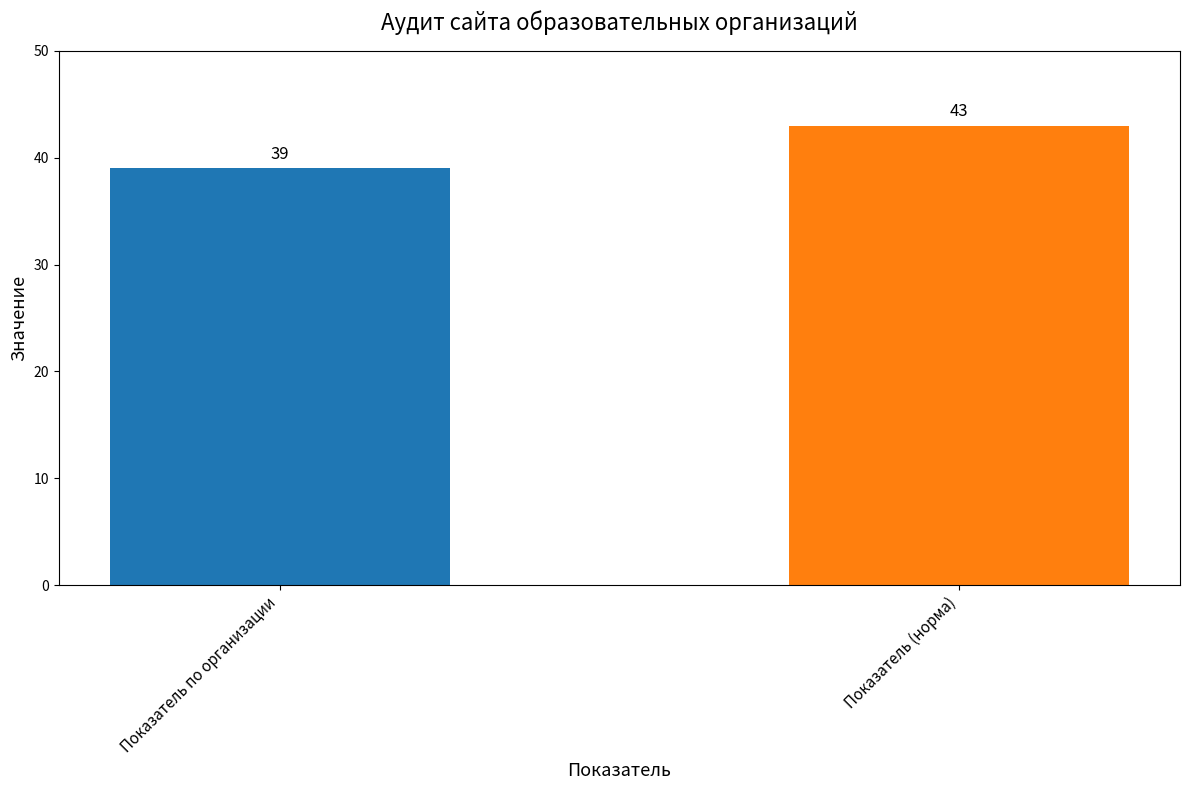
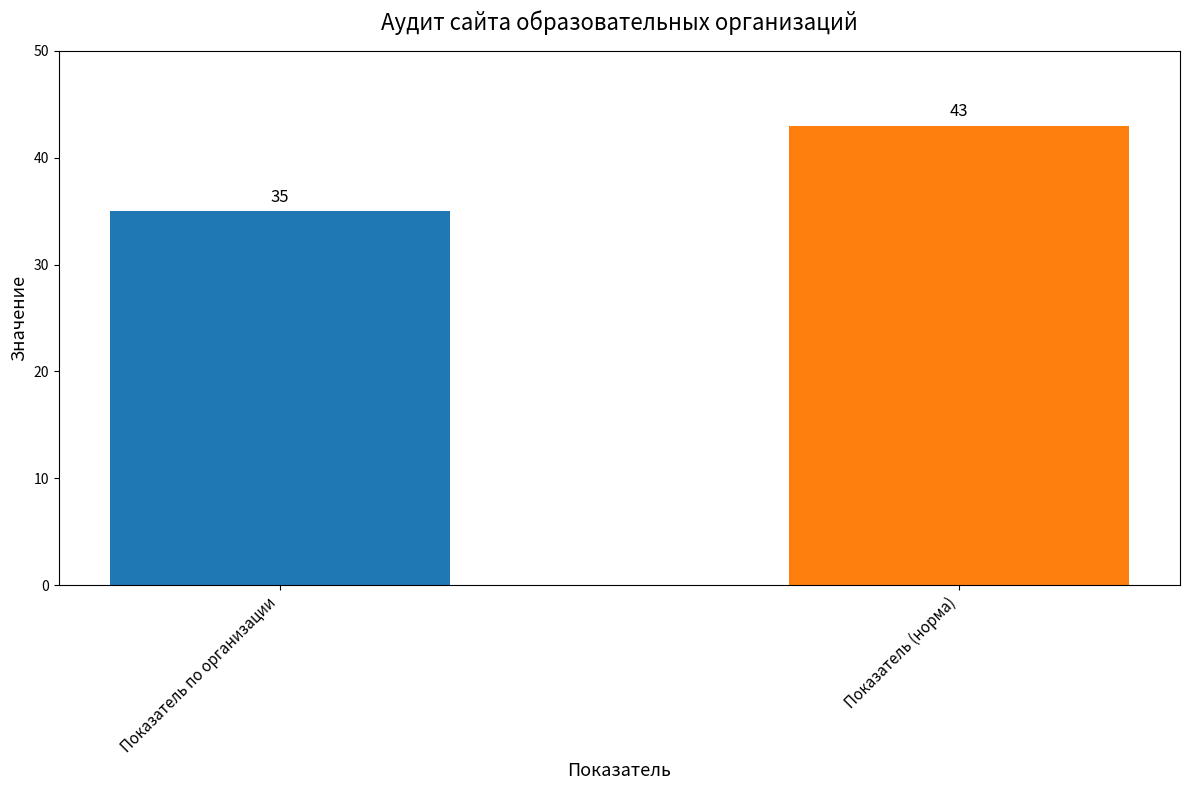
Показатель по организации: 39 -> 35
